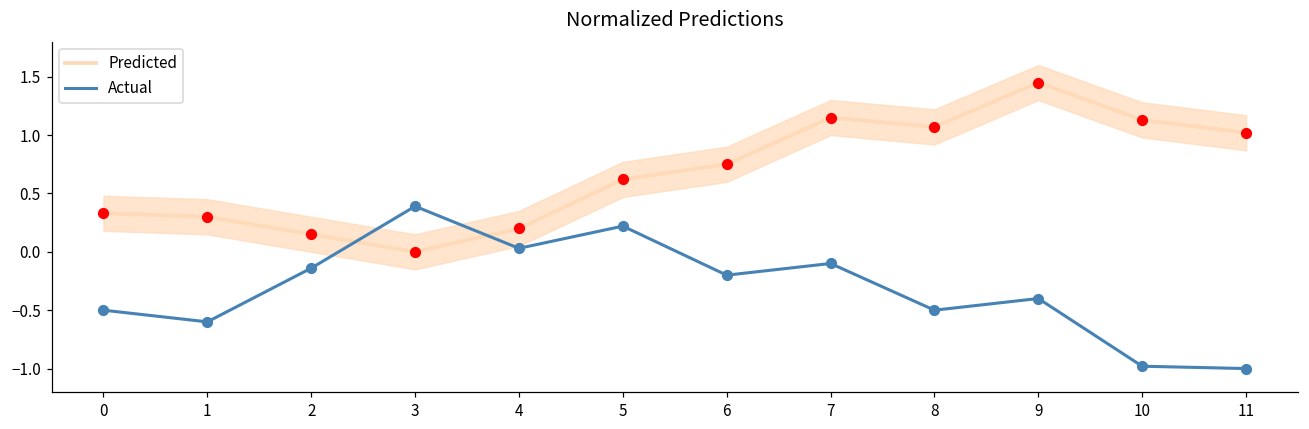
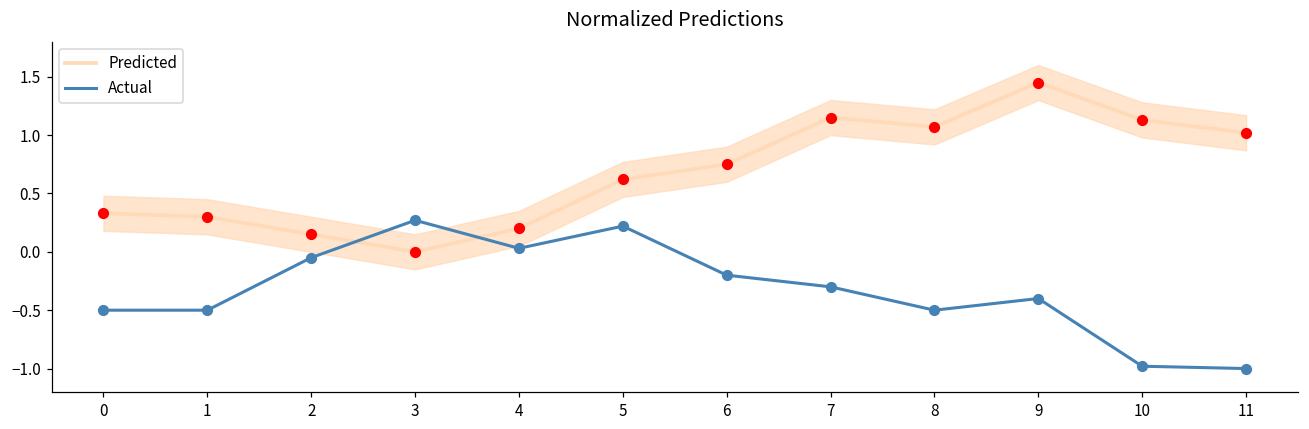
Actual, 1: -0.6 -> -0.5
Actual, 2: -0.14 -> -0.05
Actual, 3: 0.39 -> 0.27
Actual, 7: -0.1 -> -0.3
